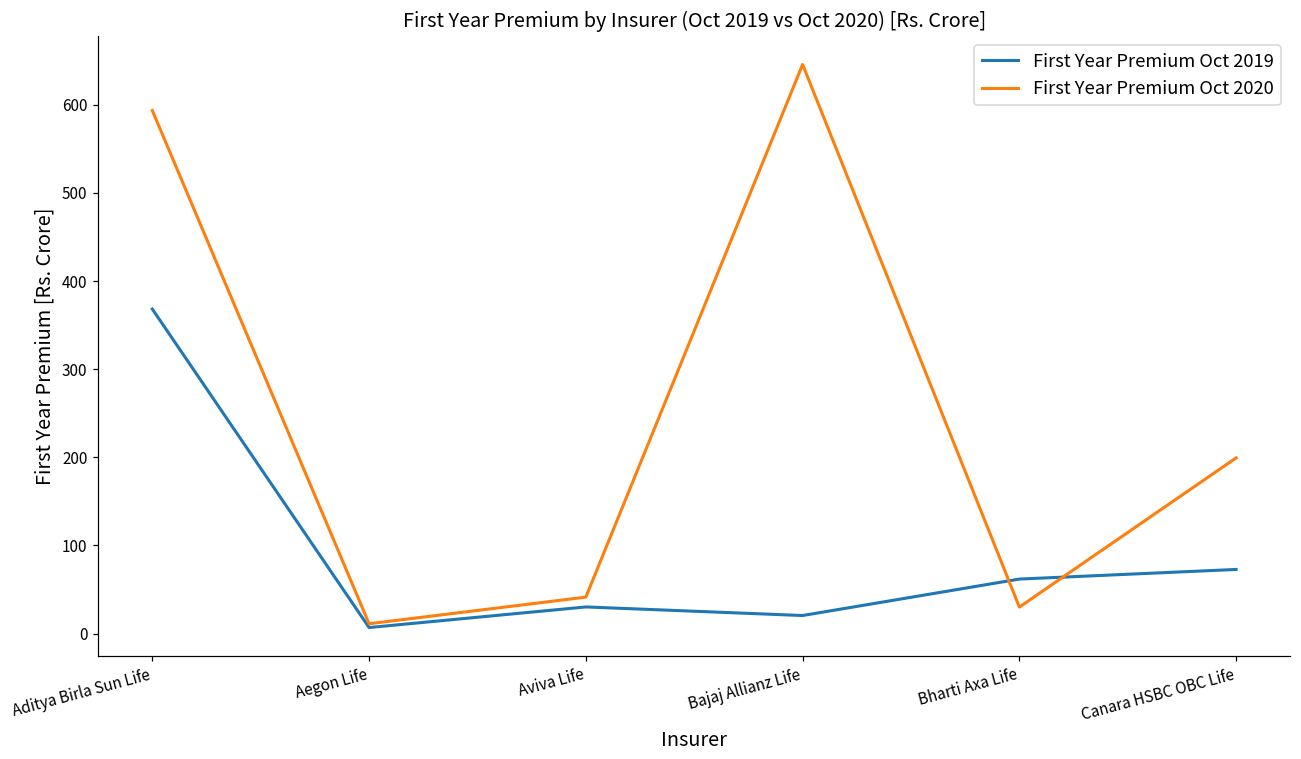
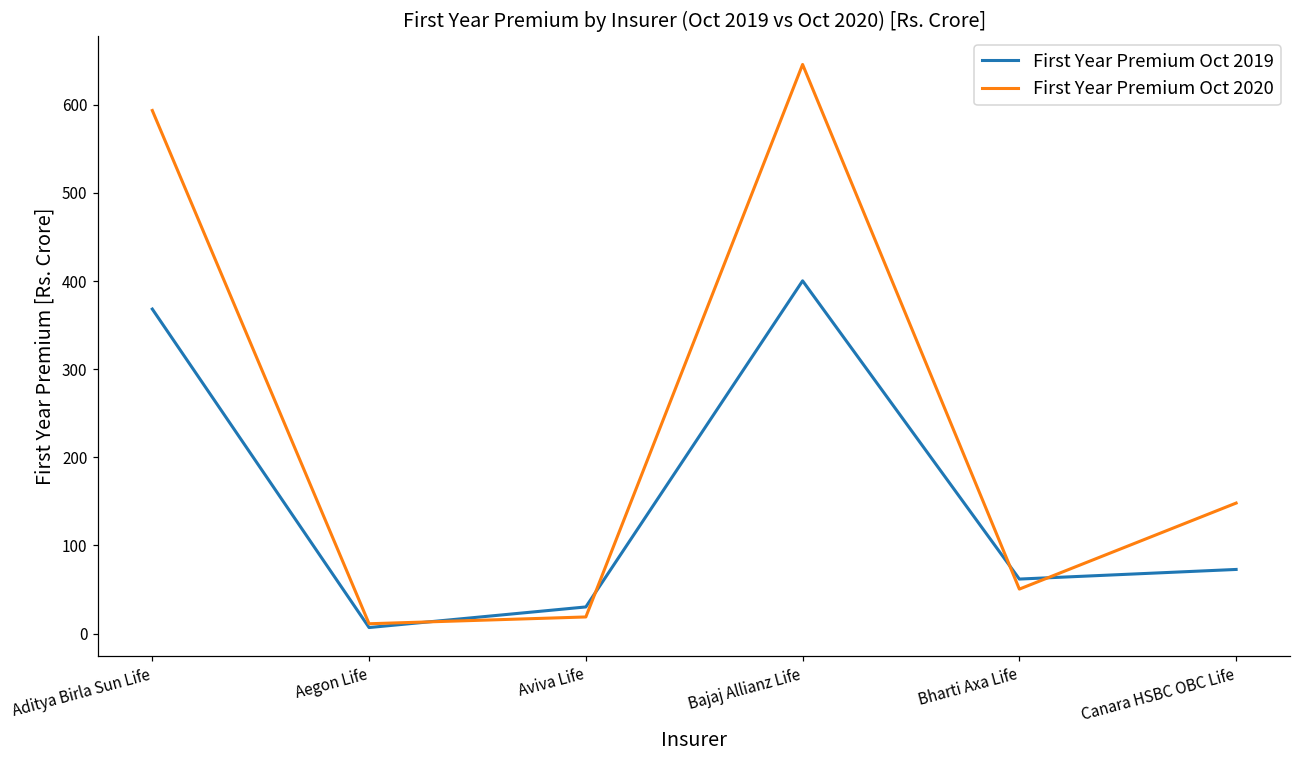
First Year Premium Oct 2020, Aviva Life: 40 -> 20
First Year Premium Oct 2019, Bajaj Allianz Life: 20 -> 400
First Year Premium Oct 2020, Bharti Axa Life: 30 -> 50
First Year Premium Oct 2020, Canara HSBC OBC Life: 200 -> 150
